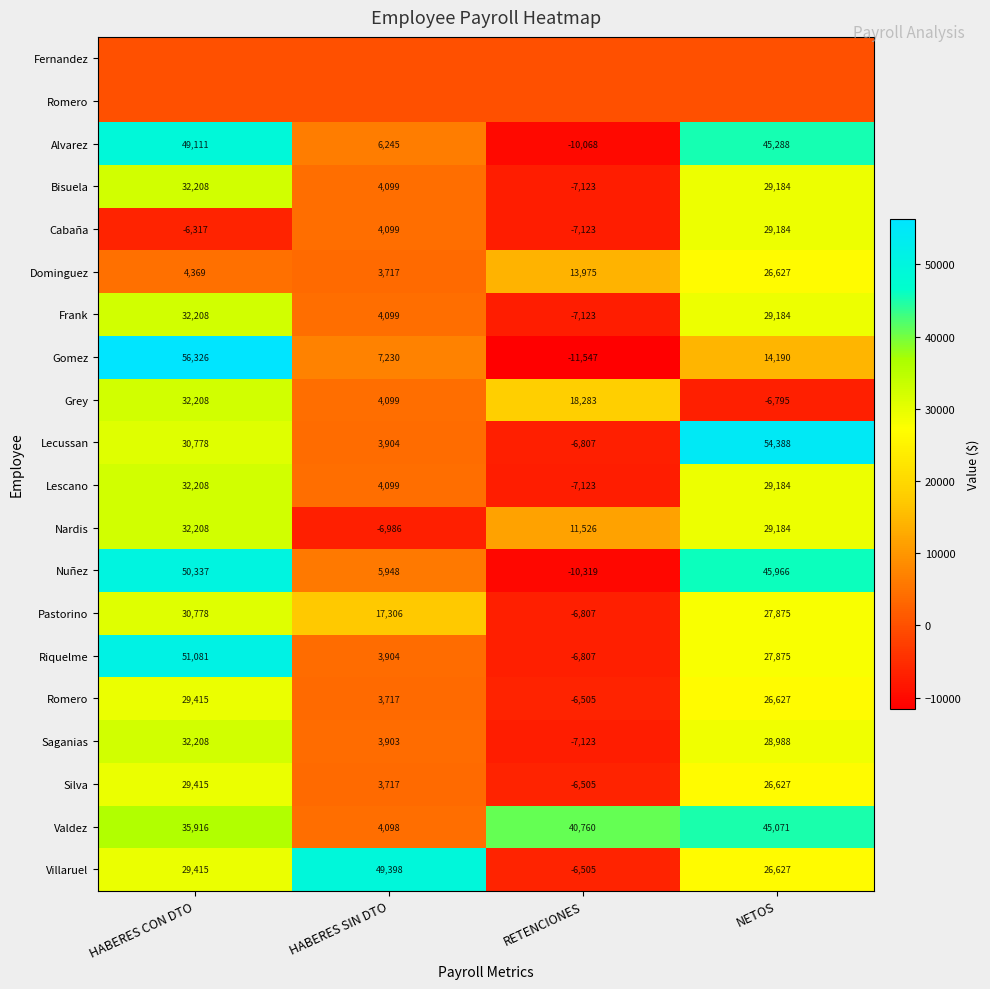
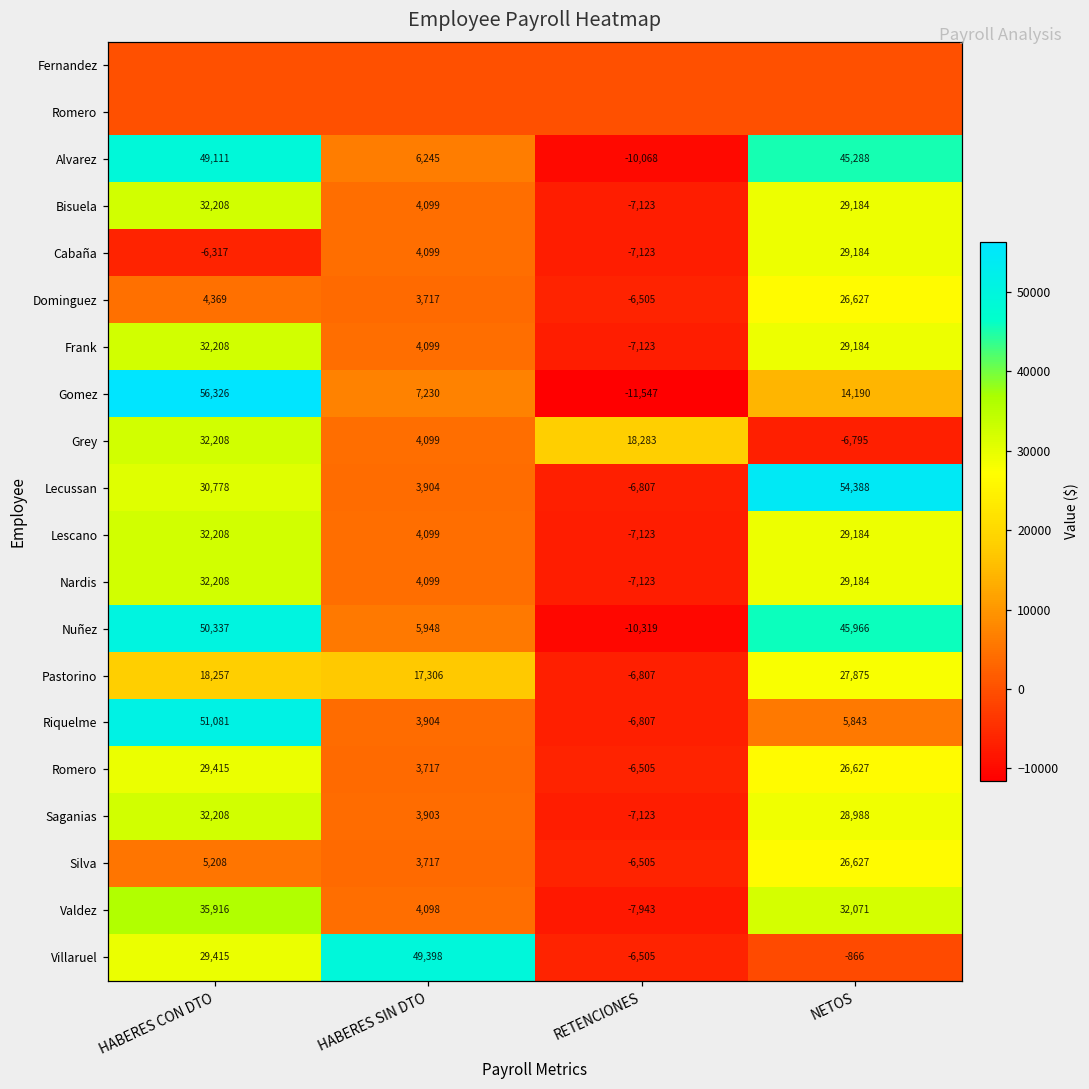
Dominguez, RETENCIONES: 13,975 -> -6,505
Nardis, HABERES SIN DTO: -6,986 -> 4,099
Nardis, RETENCIONES: 11,526 -> -7,123
Pastorino, HABERES CON DTO: 30,778 -> 18,257
Riquelme, NETOS: 27,875 -> 5,843
Silva, HABERES CON DTO: 29,415 -> 5,208
Valdez, RETENCIONES: 40,760 -> -7,943
Valdez, NETOS: 45,071 -> 32,071
Villaruel, NETOS: 26,627 -> -866
